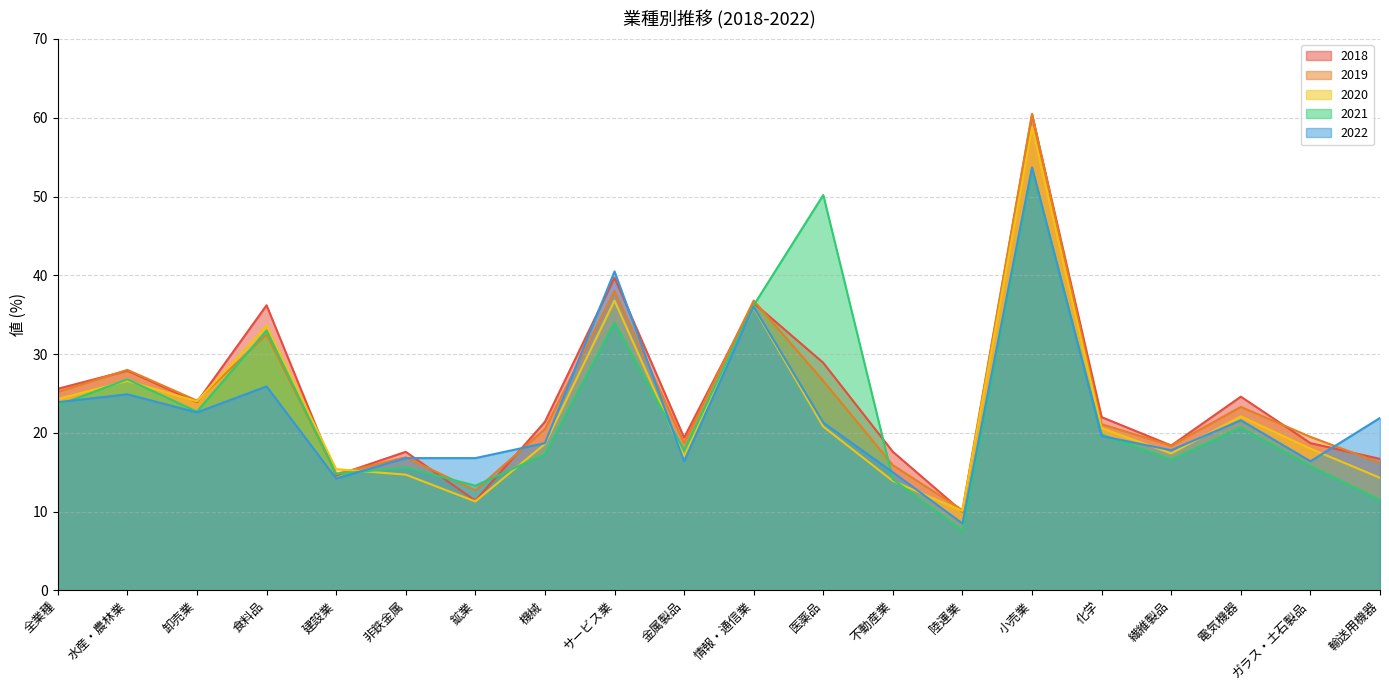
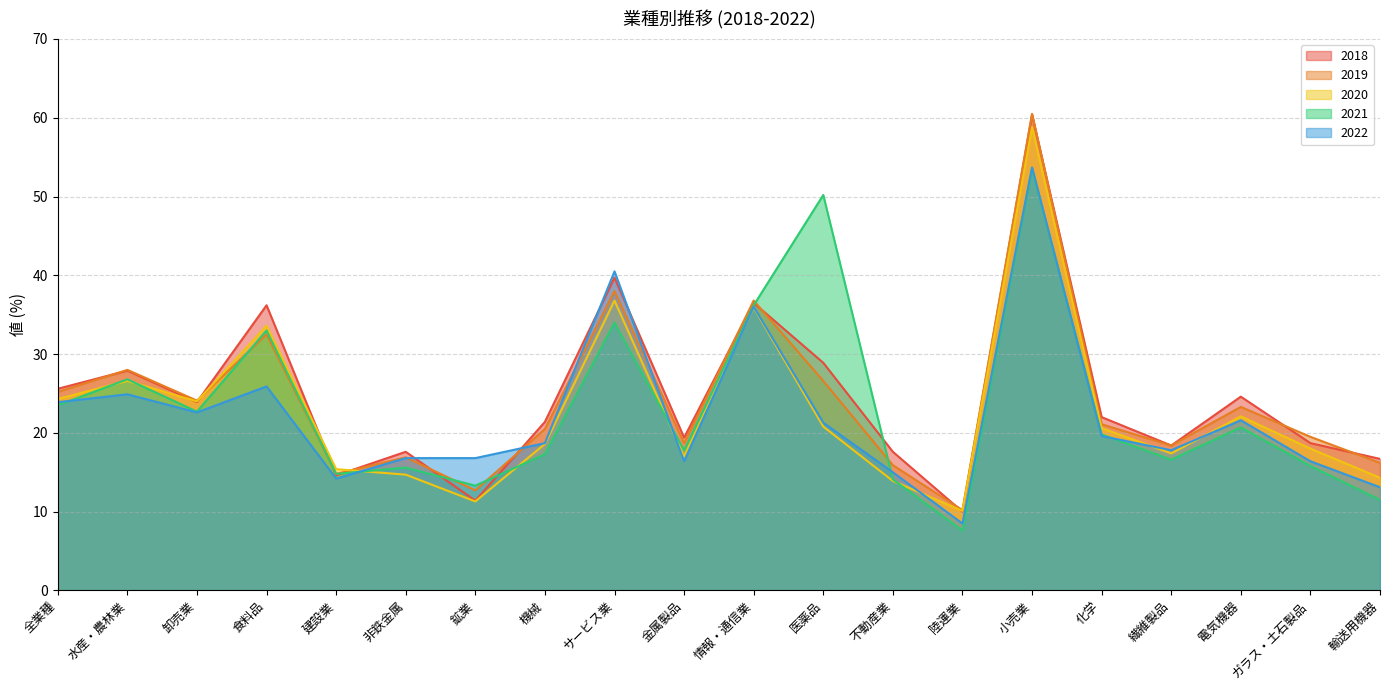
2022, 輸送用機器: 22 -> 13
